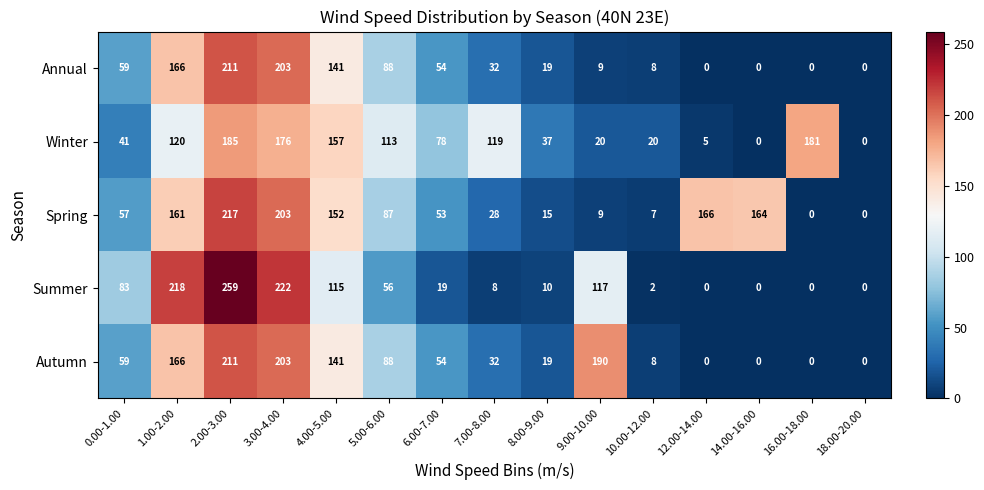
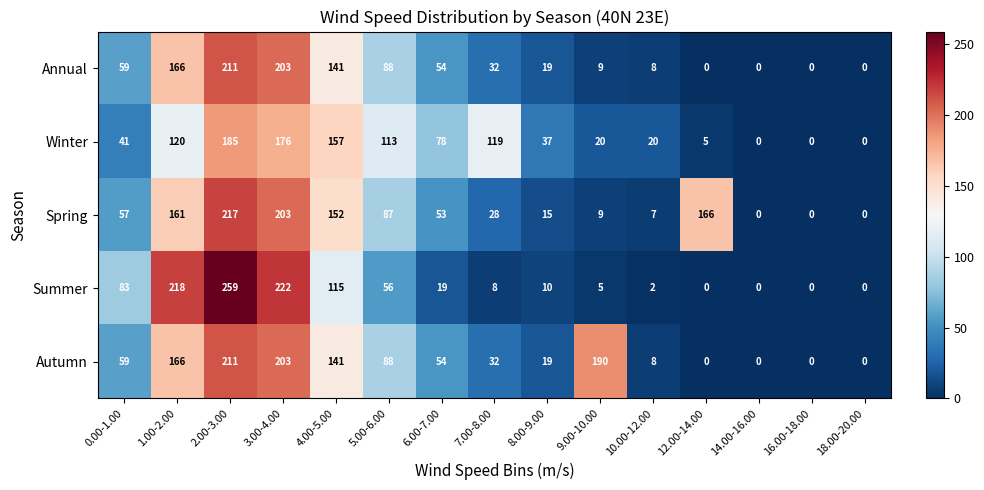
Winter, 16.00-18.00: 181 -> 0
Spring, 14.00-16.00: 164 -> 0
Summer, 9.00-10.00: 117 -> 5
